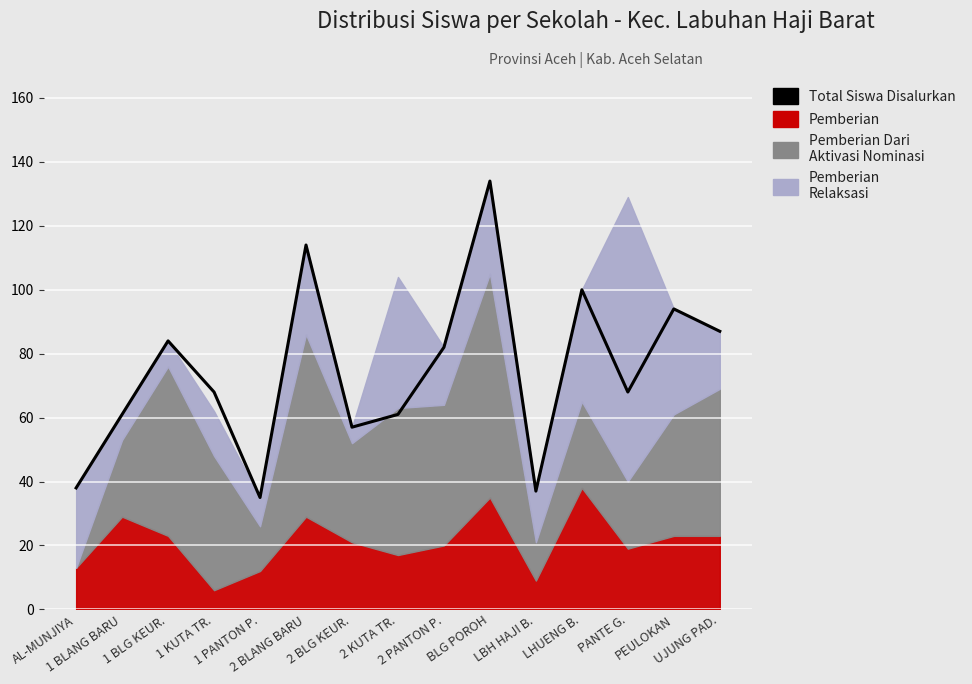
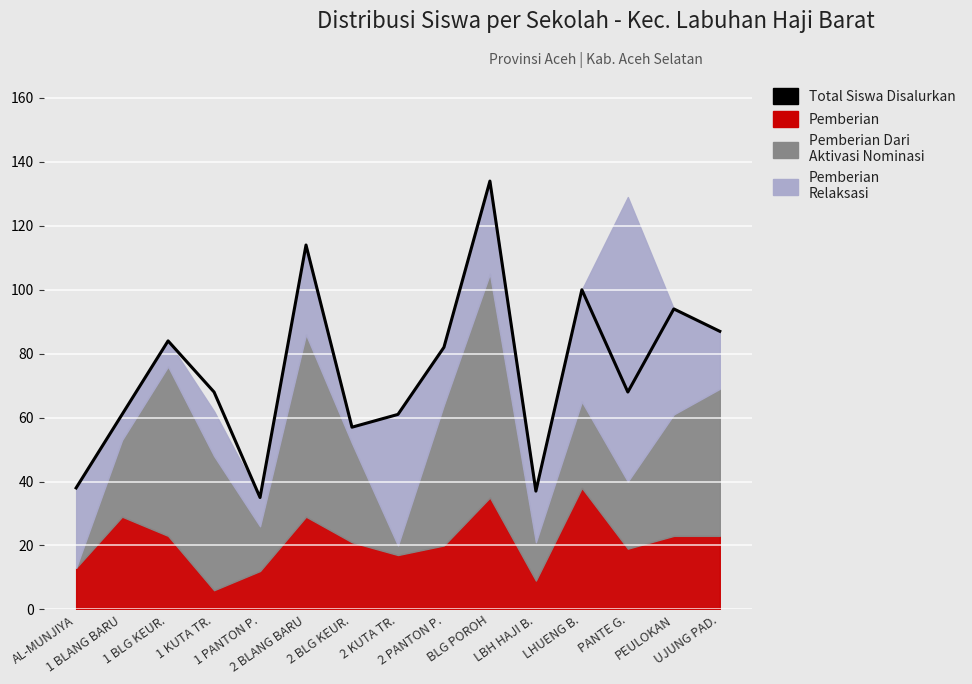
Pemberian Dari Aktivasi Nominasi, 2 KUTA TR.: 46 -> 3
